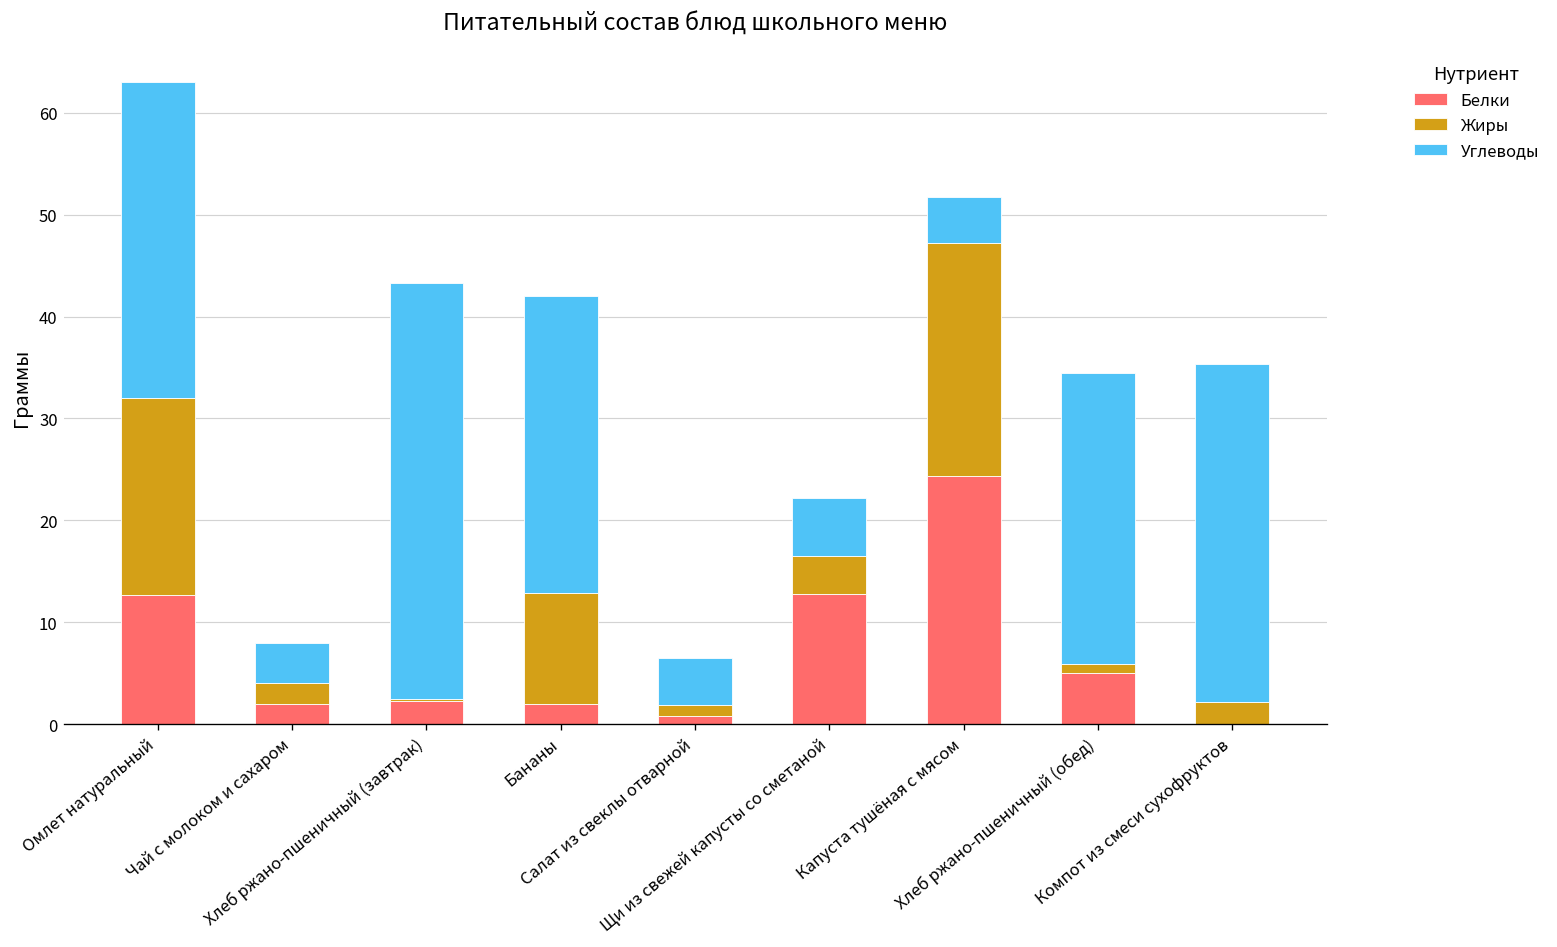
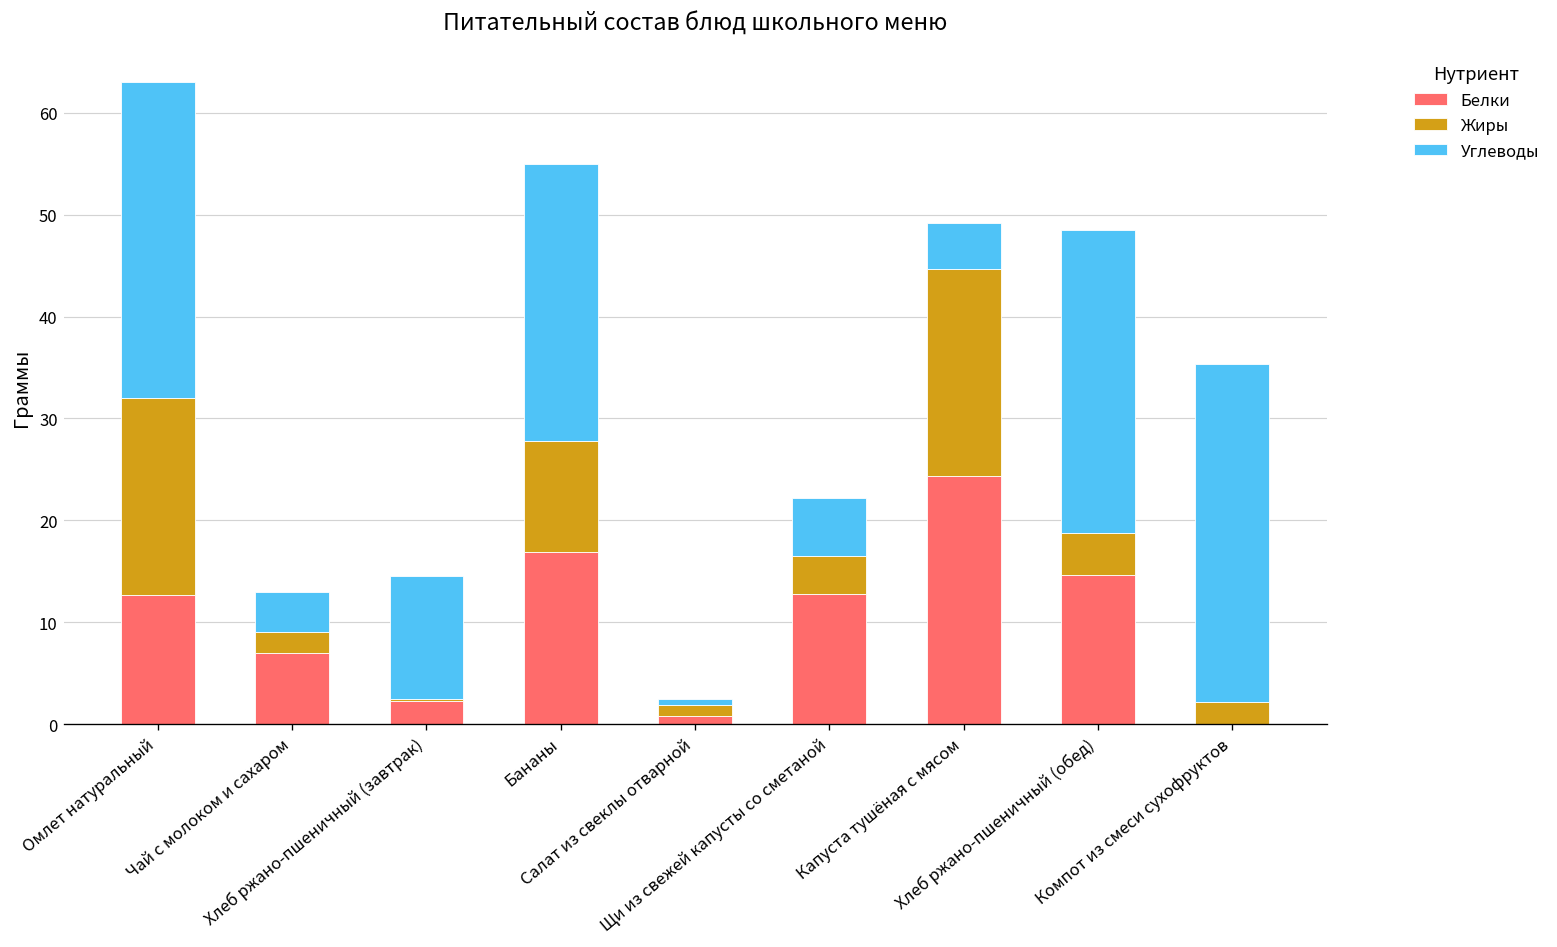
Белки, Чай с молоком и сахаром: 2 -> 7
Углеводы, Хлеб ржано-пшеничный (завтрак): 41 -> 12
Белки, Бананы: 2 -> 17
Углеводы, Бананы: 29 -> 27
Углеводы, Салат из свеклы отварной: 5 -> 1
Жиры, Капуста тушёная с мясом: 23 -> 20
Белки, Хлеб ржано-пшеничный (обед): 5 -> 15
Жиры, Хлеб ржано-пшеничный (обед): 1 -> 4
Углеводы, Хлеб ржано-пшеничный (обед): 29 -> 30
